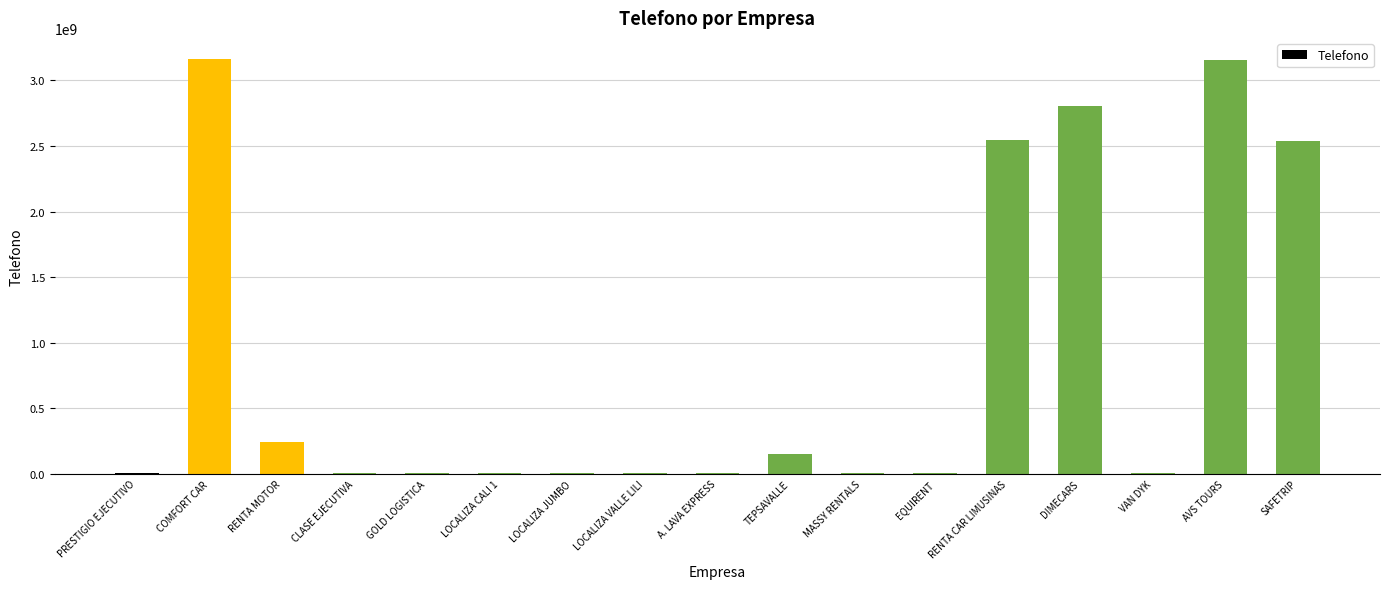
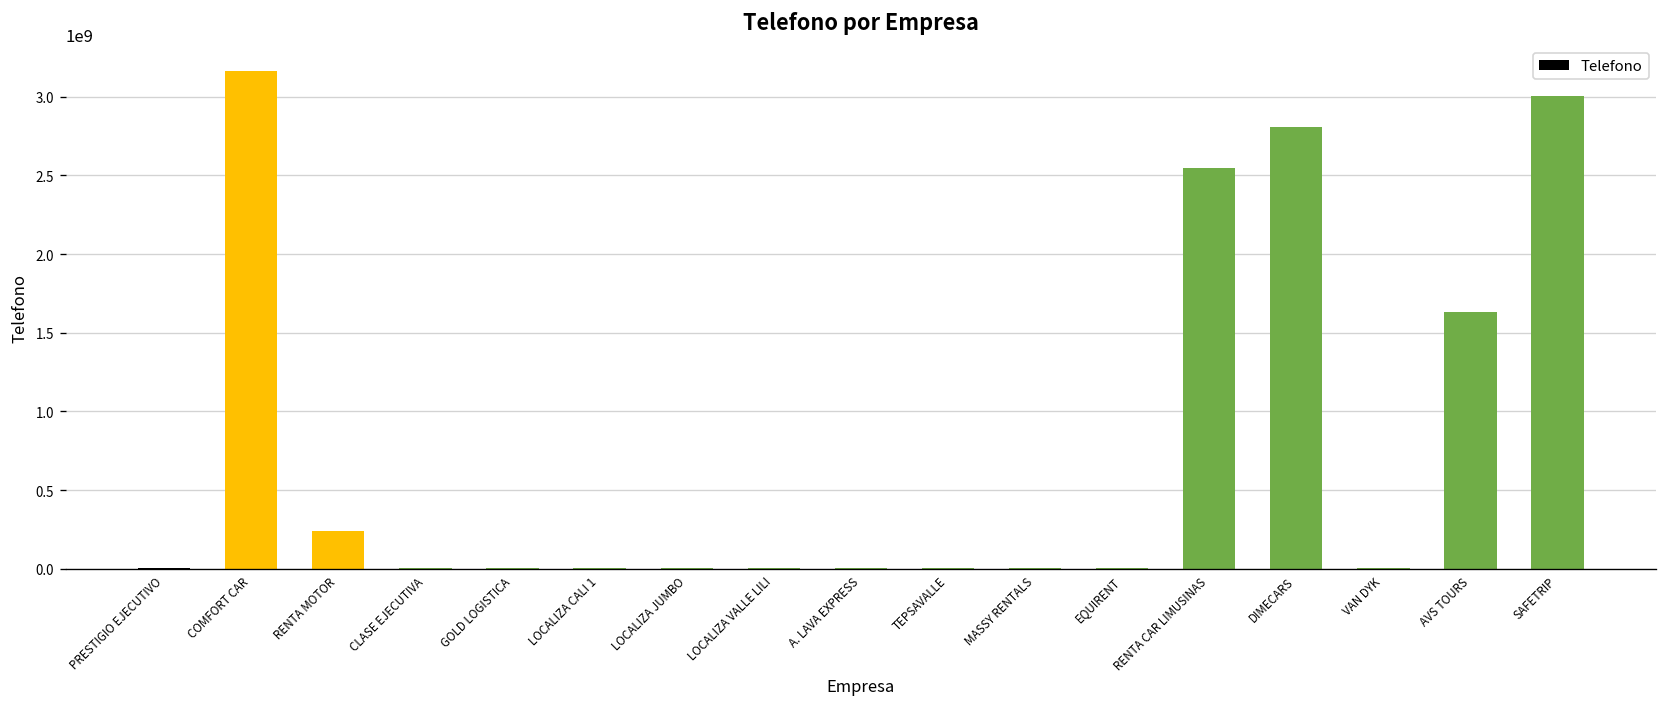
TEPSAVALLE: 150000000 -> 0
AVS TOURS: 3150000000 -> 1640000000
SAFETRIP: 2540000000 -> 3010000000
